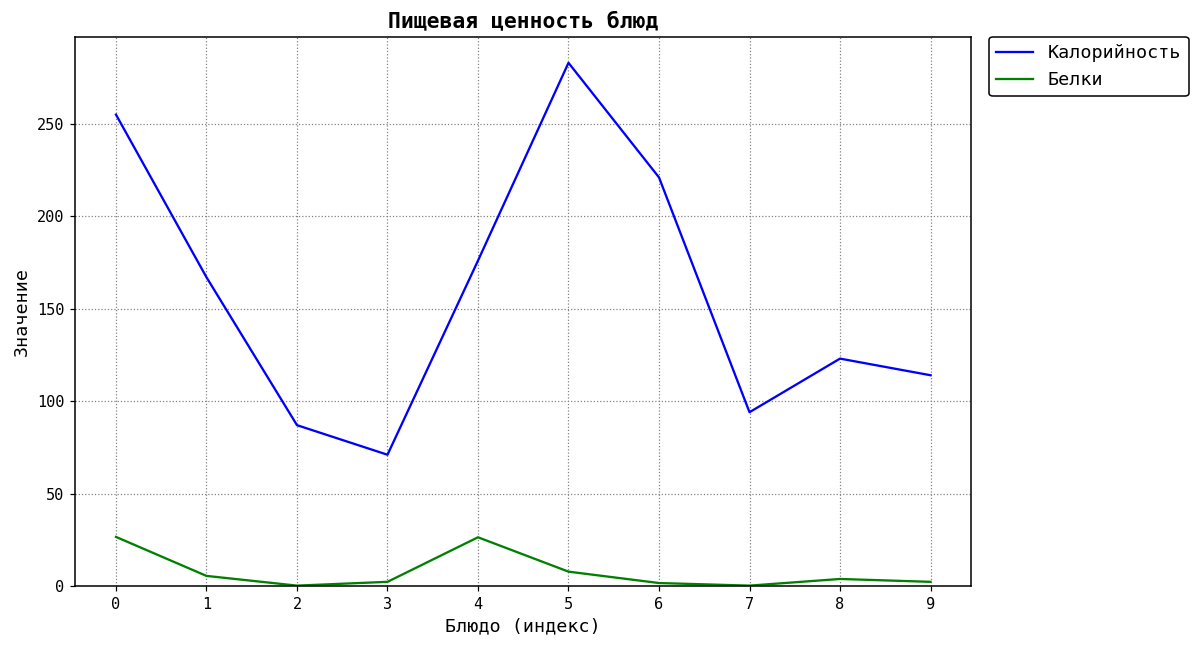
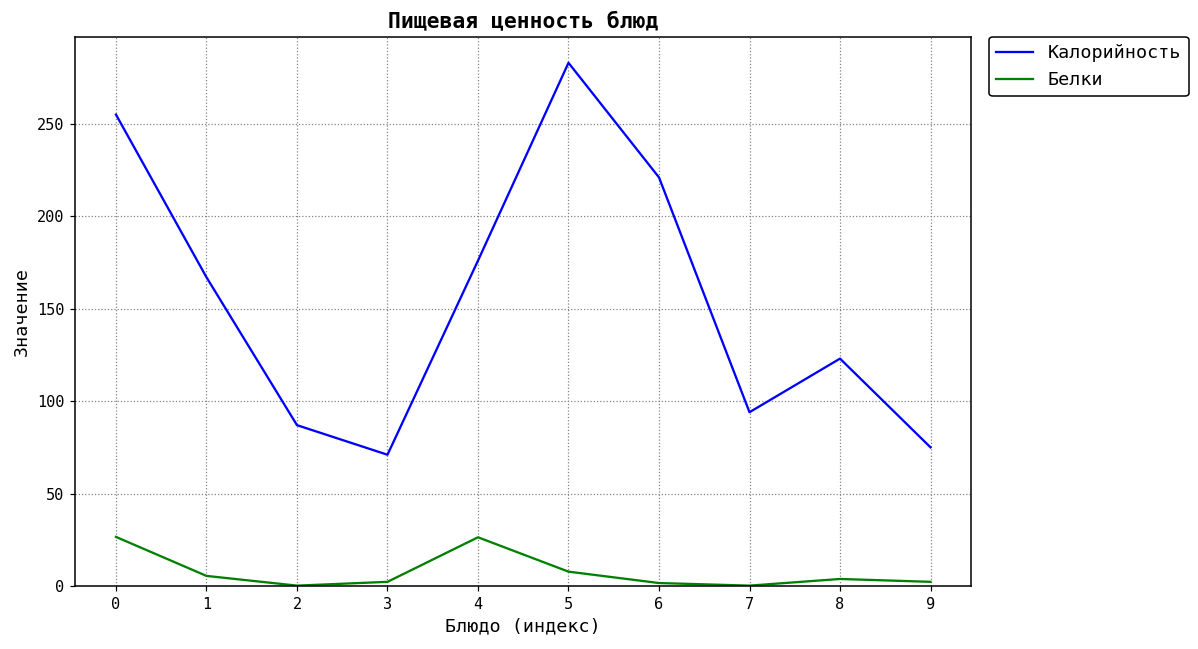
Калорийность, 9: 114 -> 75
